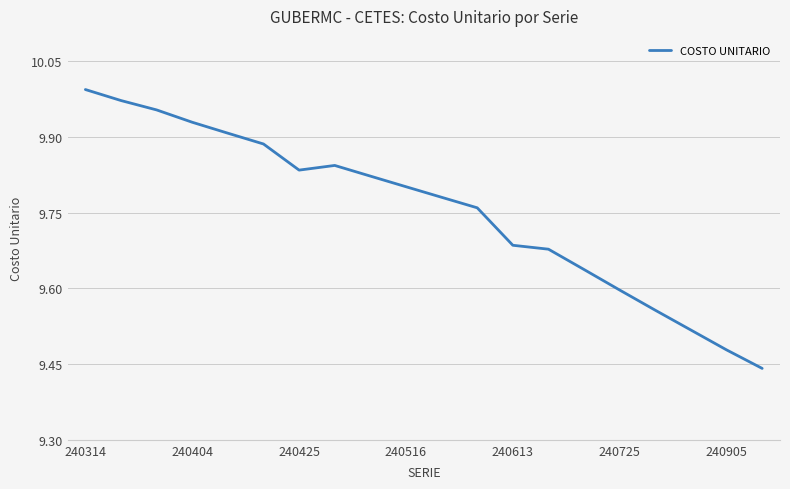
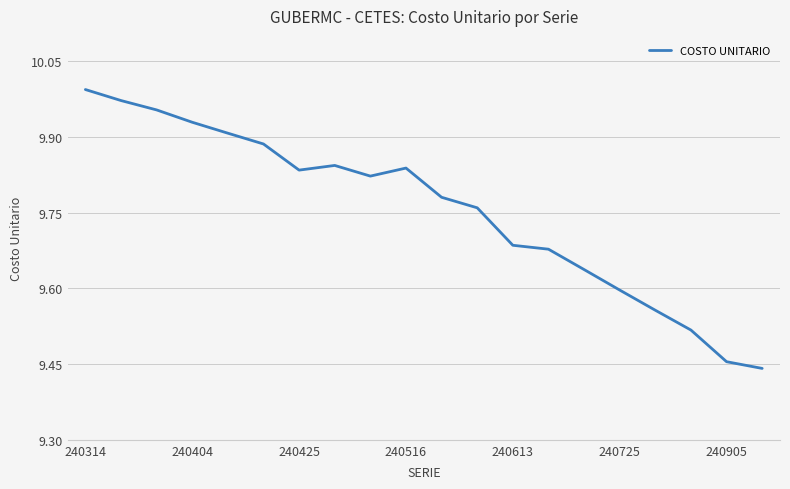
240516: 9.80 -> 9.84
240905: 9.48 -> 9.45
